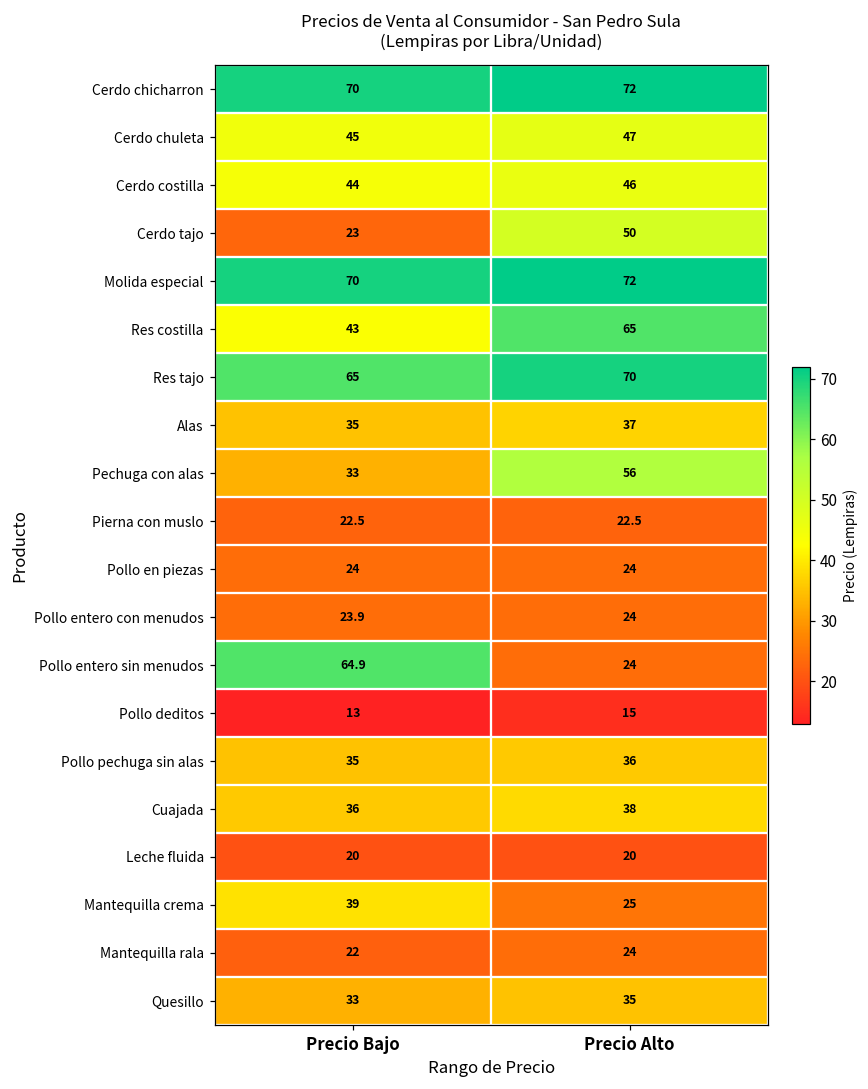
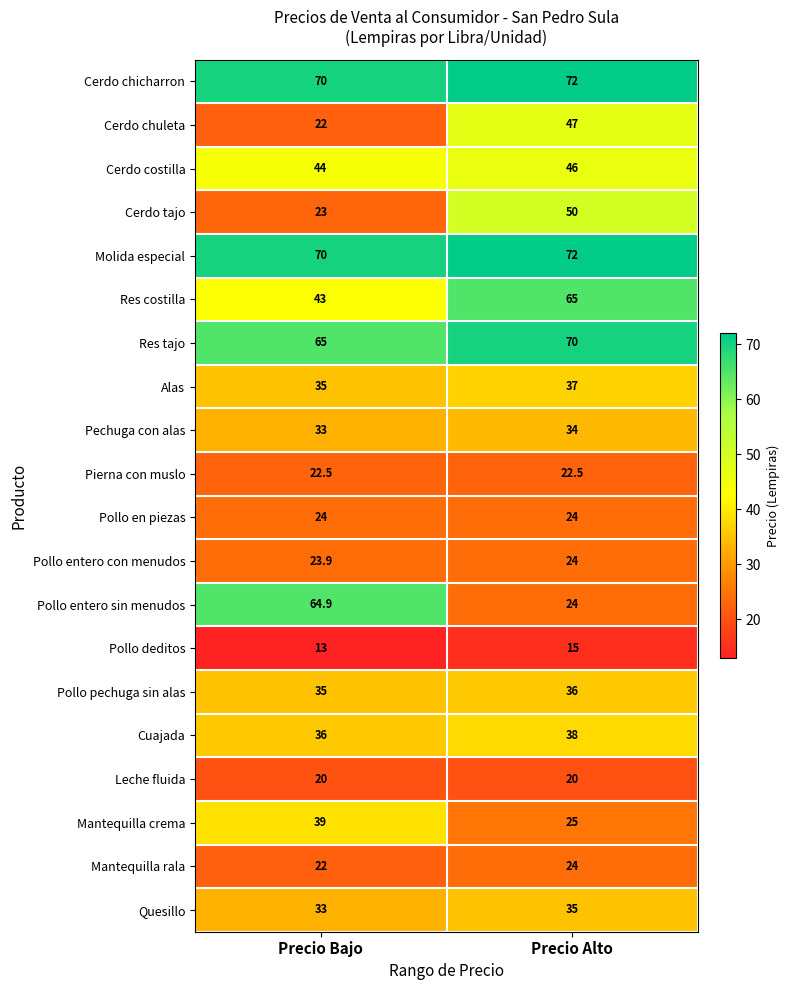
Cerdo chuleta, Precio Bajo: 45 -> 22
Pechuga con alas, Precio Alto: 56 -> 34
